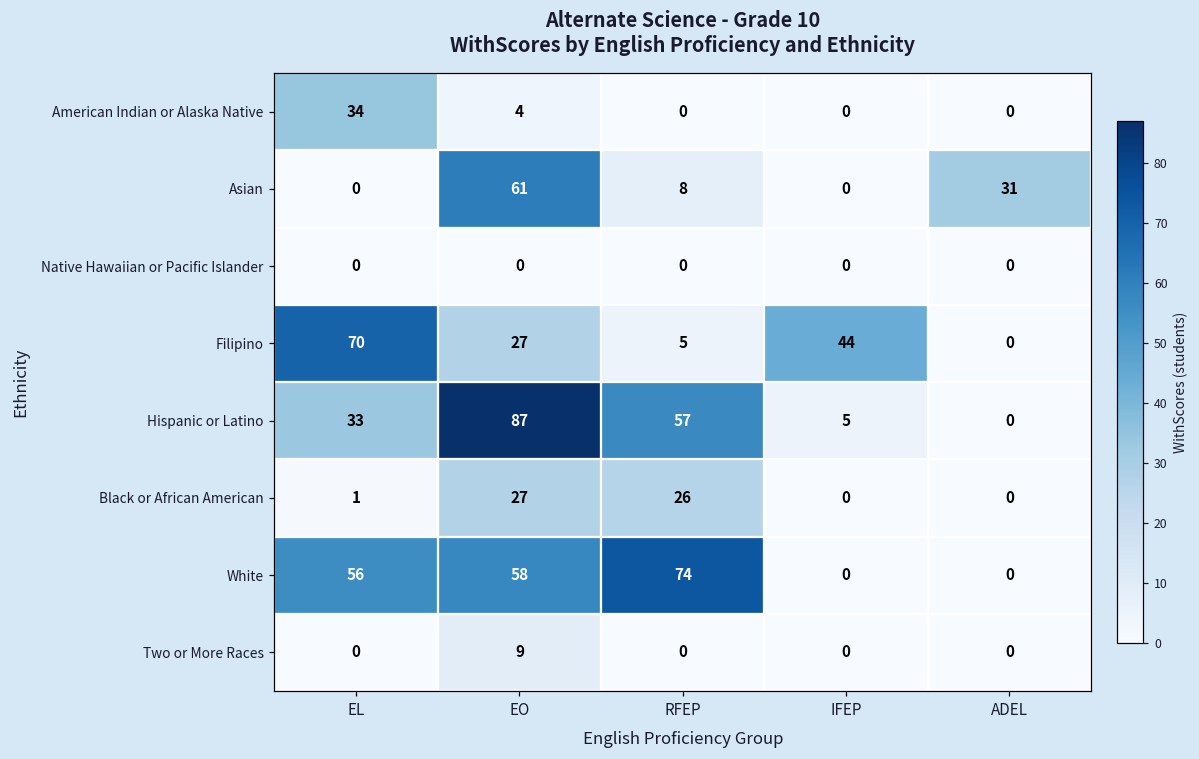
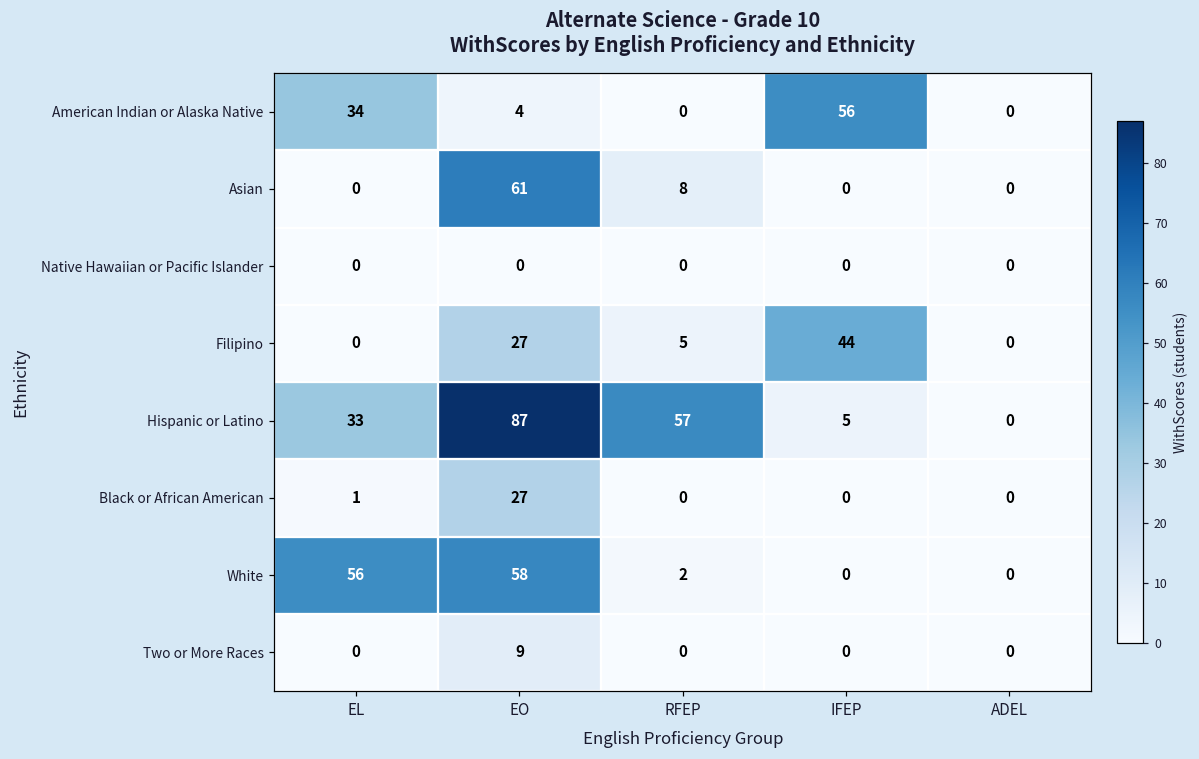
American Indian or Alaska Native, IFEP: 0 -> 56
Asian, ADEL: 31 -> 0
Filipino, EL: 70 -> 0
Black or African American, RFEP: 26 -> 0
White, RFEP: 74 -> 2
